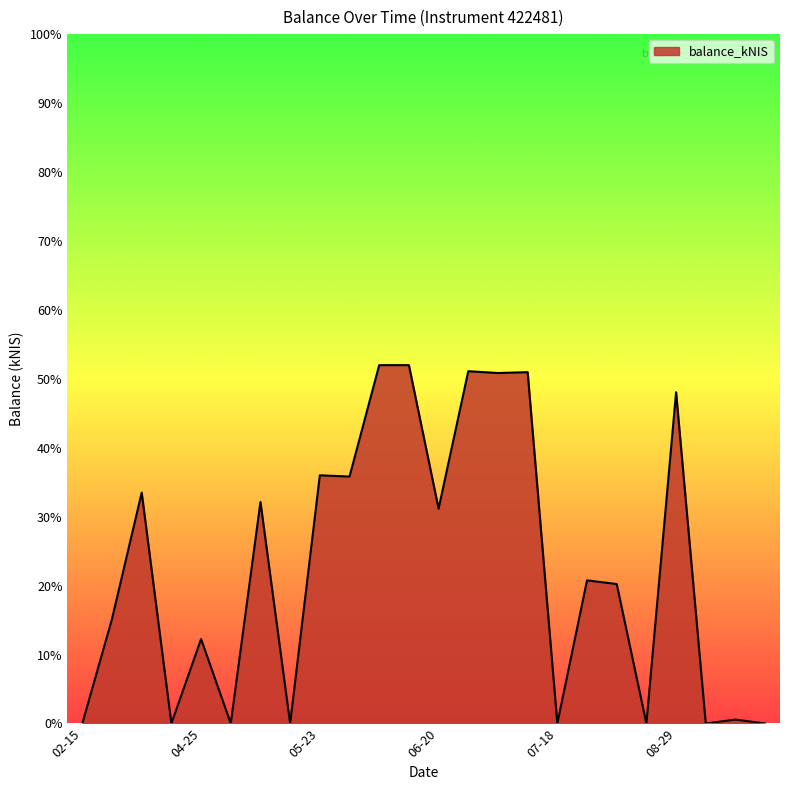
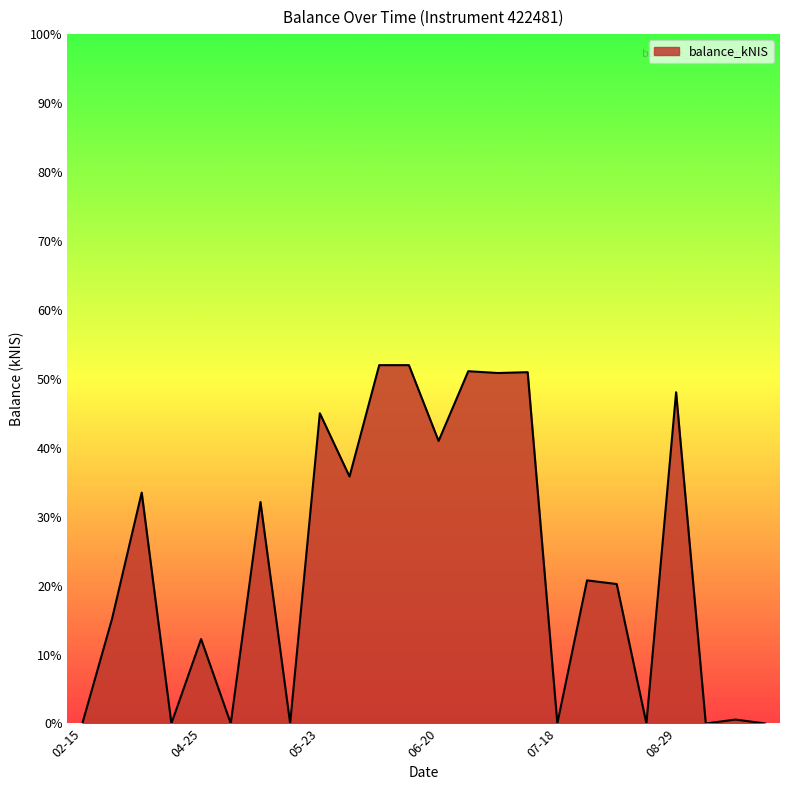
05-23: 36% -> 45%
06-20: 31% -> 41%
